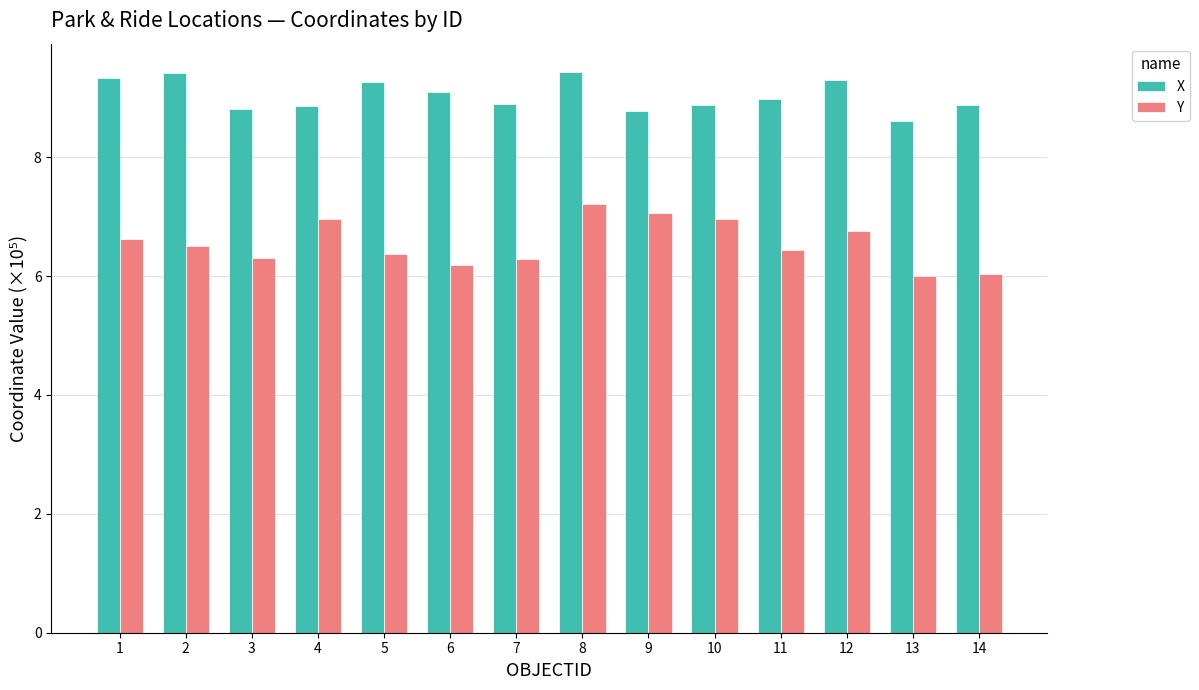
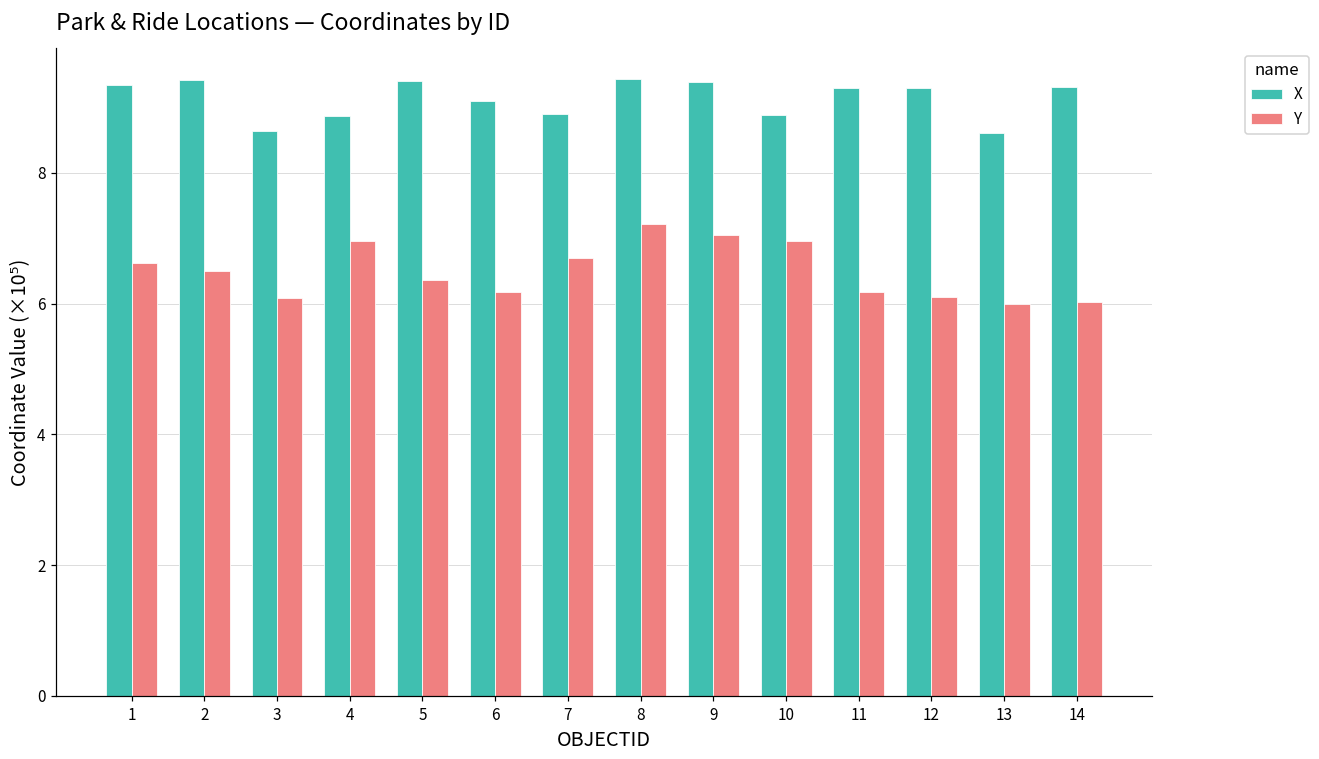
X, 3: 8.8 -> 8.6
Y, 3: 6.3 -> 6.1
X, 5: 9.3 -> 9.4
Y, 7: 6.3 -> 6.7
X, 9: 8.8 -> 9.4
X, 11: 9.0 -> 9.3
Y, 11: 6.4 -> 6.2
Y, 12: 6.8 -> 6.1
X, 14: 8.9 -> 9.3
